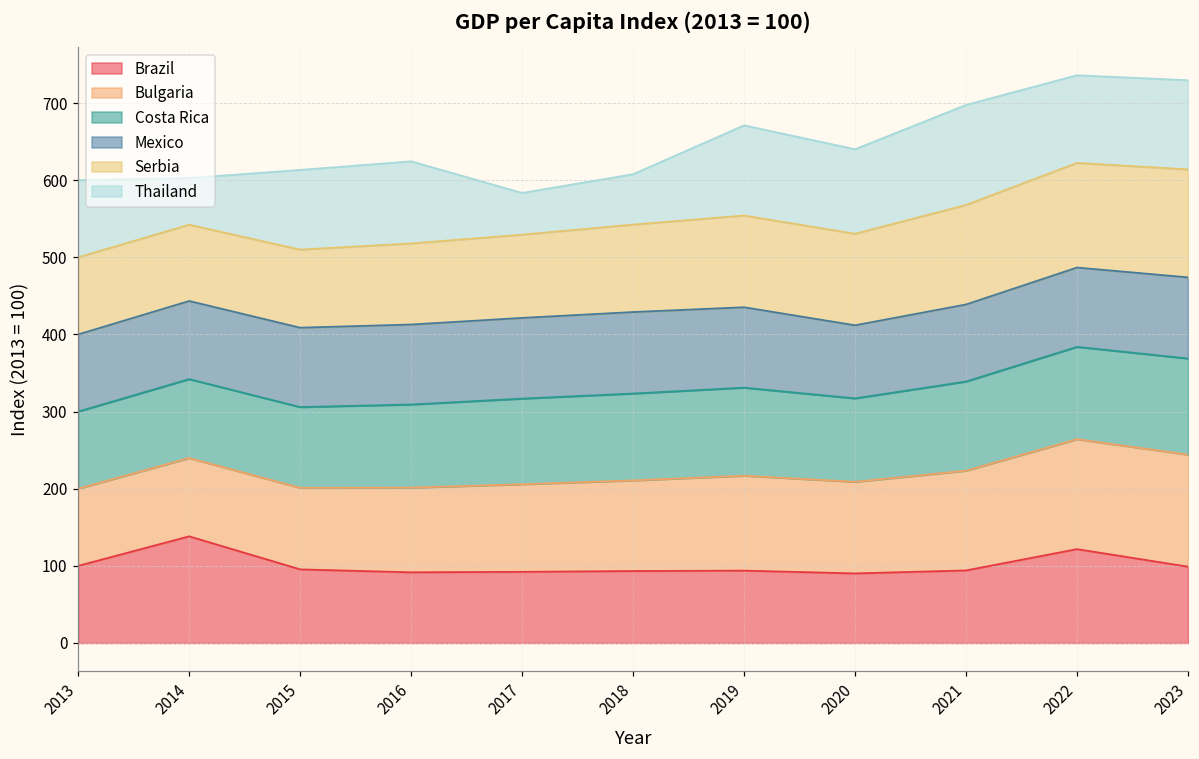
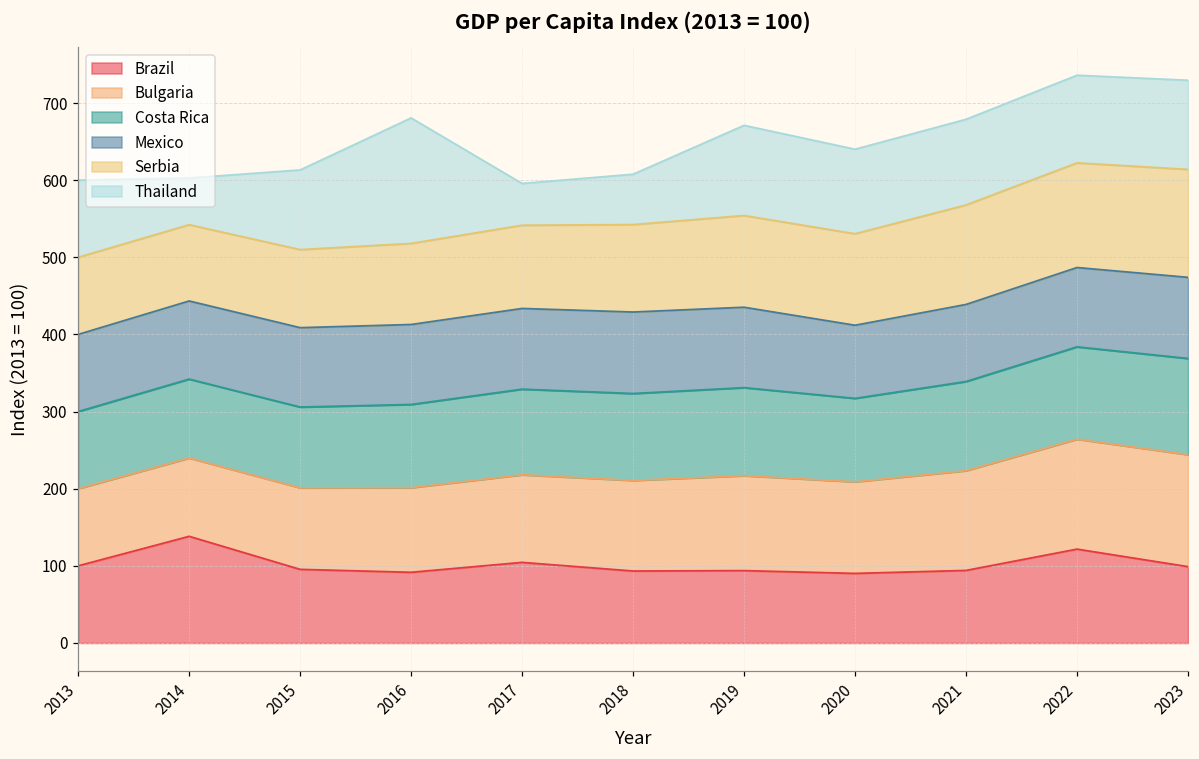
Thailand, 2016: 110 -> 160
Brazil, 2017: 90 -> 100
Thailand, 2021: 130 -> 110
